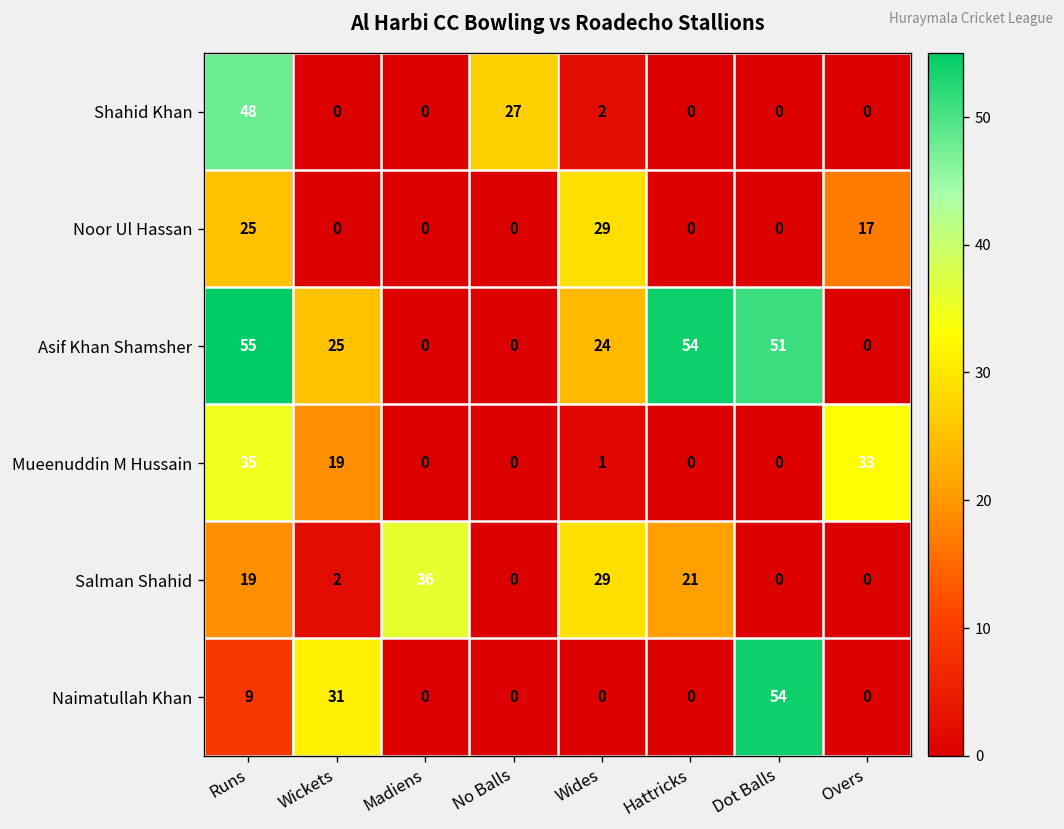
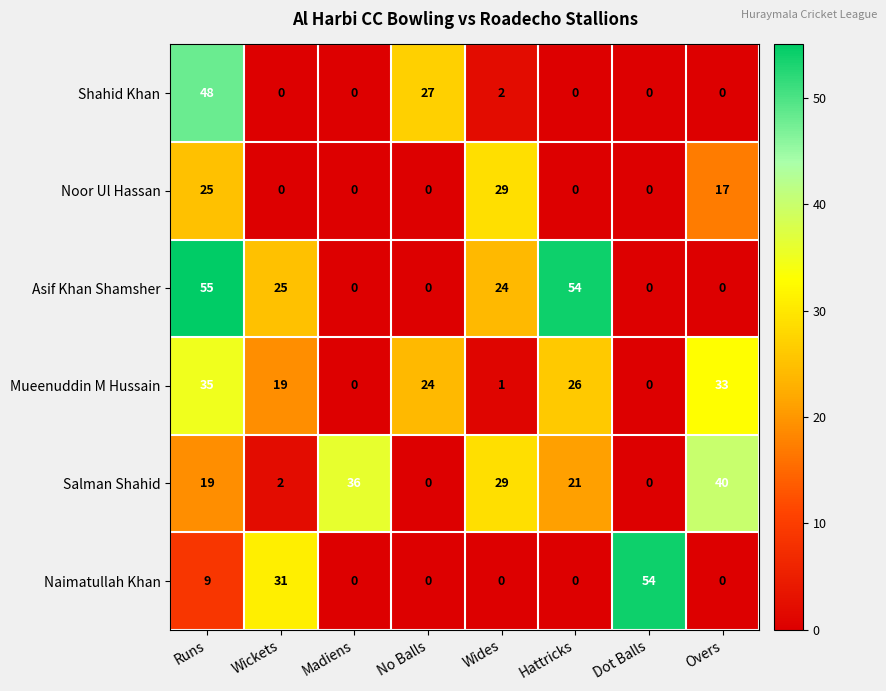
Asif Khan Shamsher, Dot Balls: 51 -> 0
Mueenuddin M Hussain, No Balls: 0 -> 24
Mueenuddin M Hussain, Hattricks: 0 -> 26
Salman Shahid, Overs: 0 -> 40
